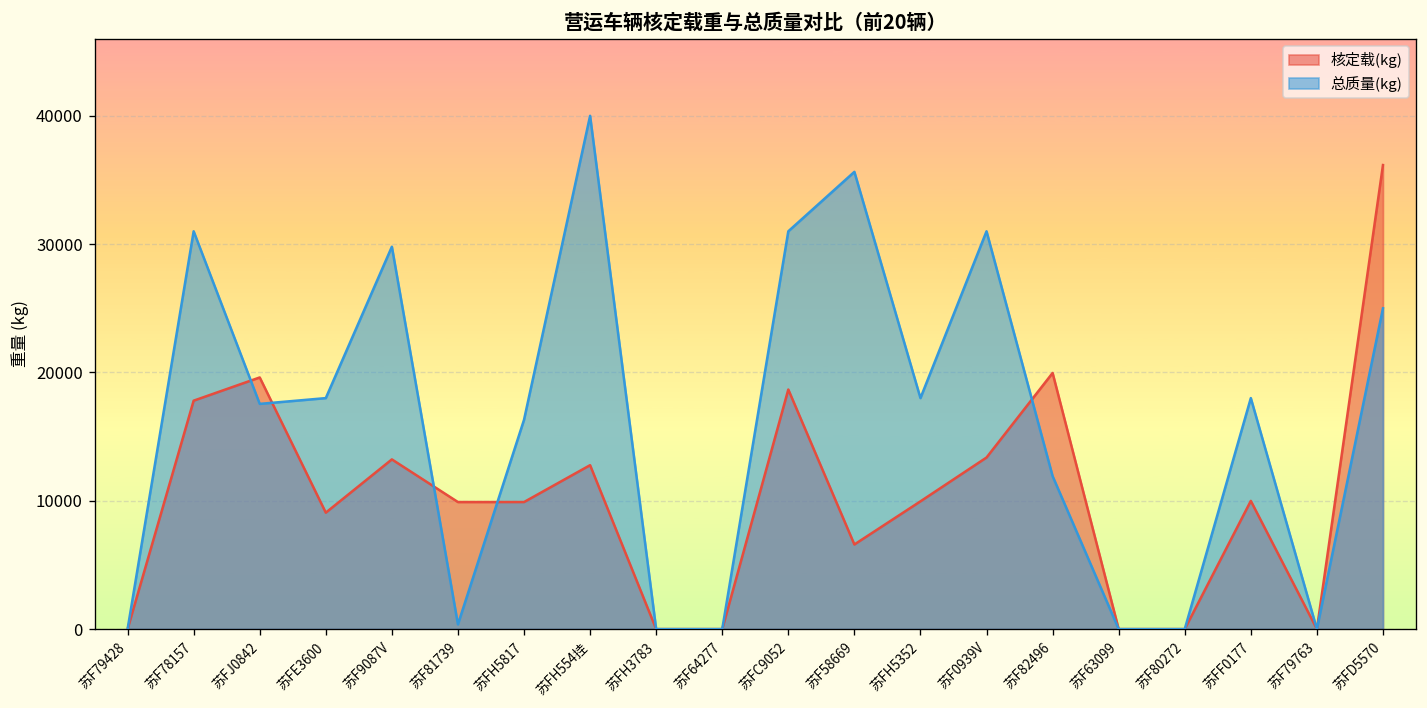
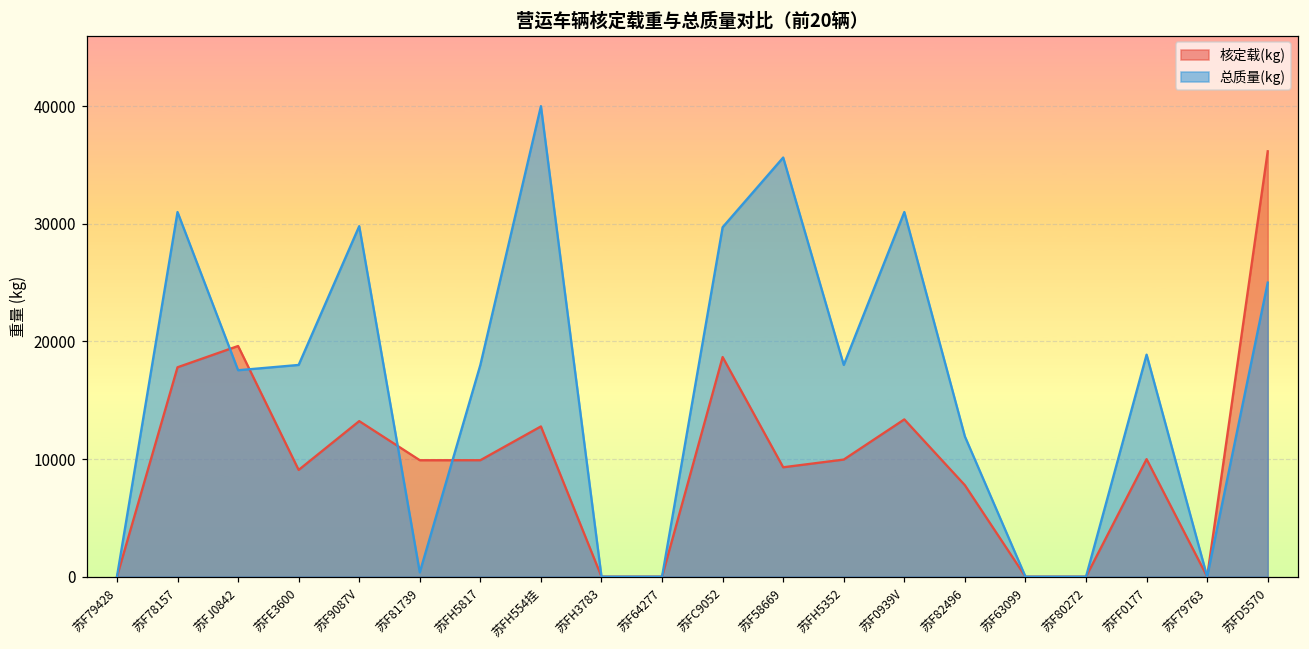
总质量(kg), 苏FH5817: 16300 -> 18000
总质量(kg), 苏FC9052: 31000 -> 29700
核定载(kg), 苏F58669: 6600 -> 9300
核定载(kg), 苏F82496: 20000 -> 7800
总质量(kg), 苏FF0177: 18000 -> 18900
